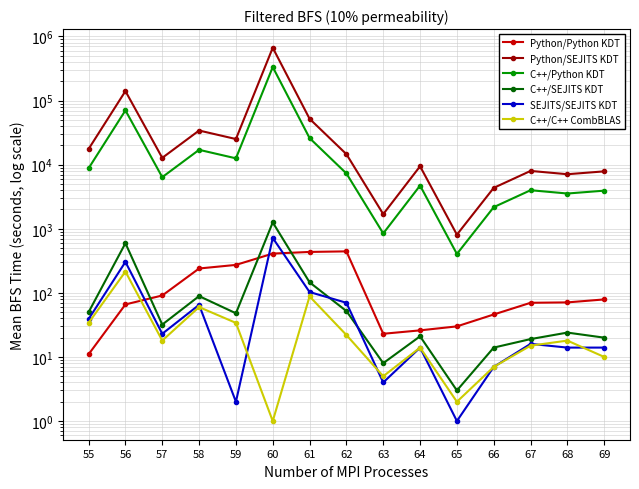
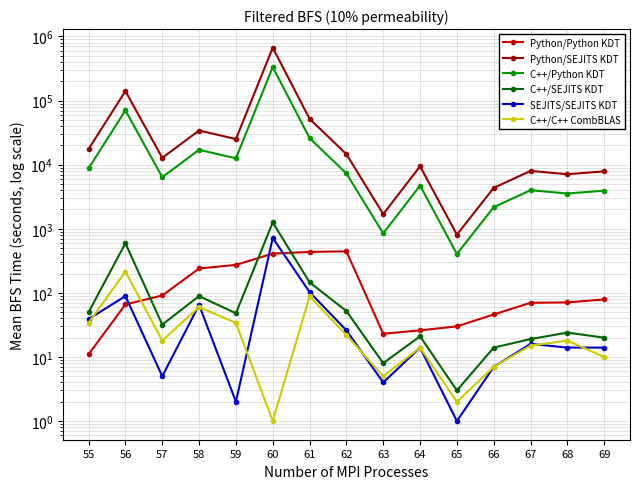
SEJITS/SEJITS KDT, 56: 300 -> 90
SEJITS/SEJITS KDT, 57: 23 -> 5
SEJITS/SEJITS KDT, 62: 70 -> 26
